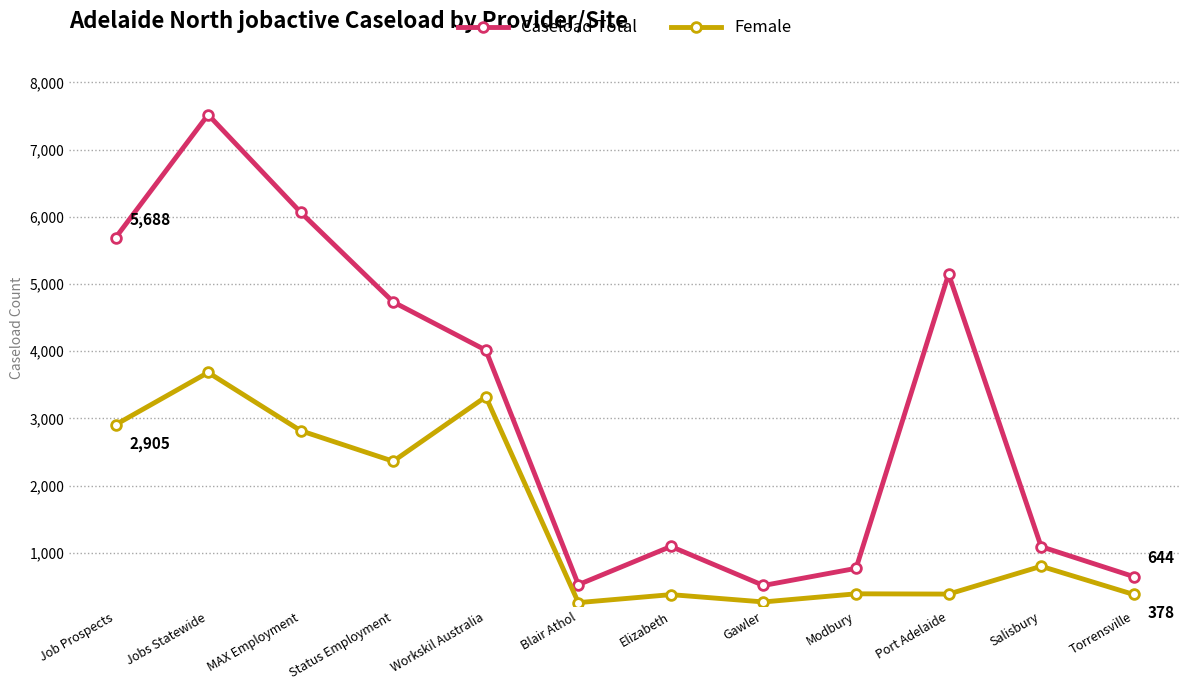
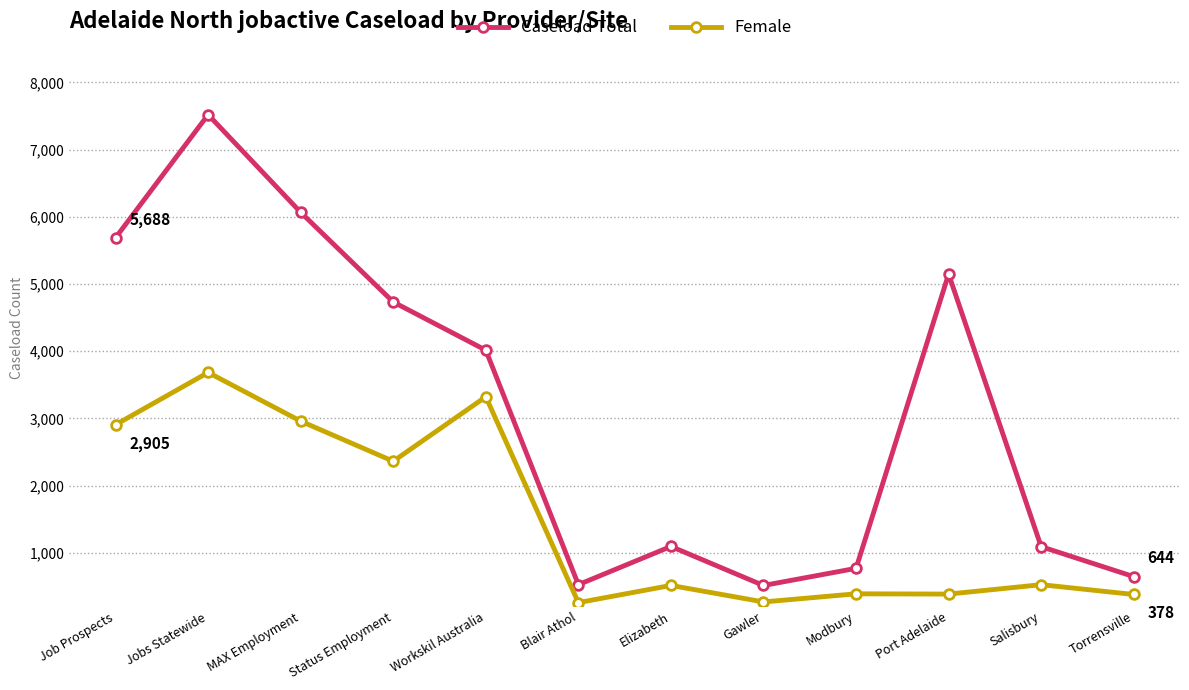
Female, MAX Employment: 2,800 -> 3,000
Female, Elizabeth: 400 -> 500
Female, Salisbury: 800 -> 500
